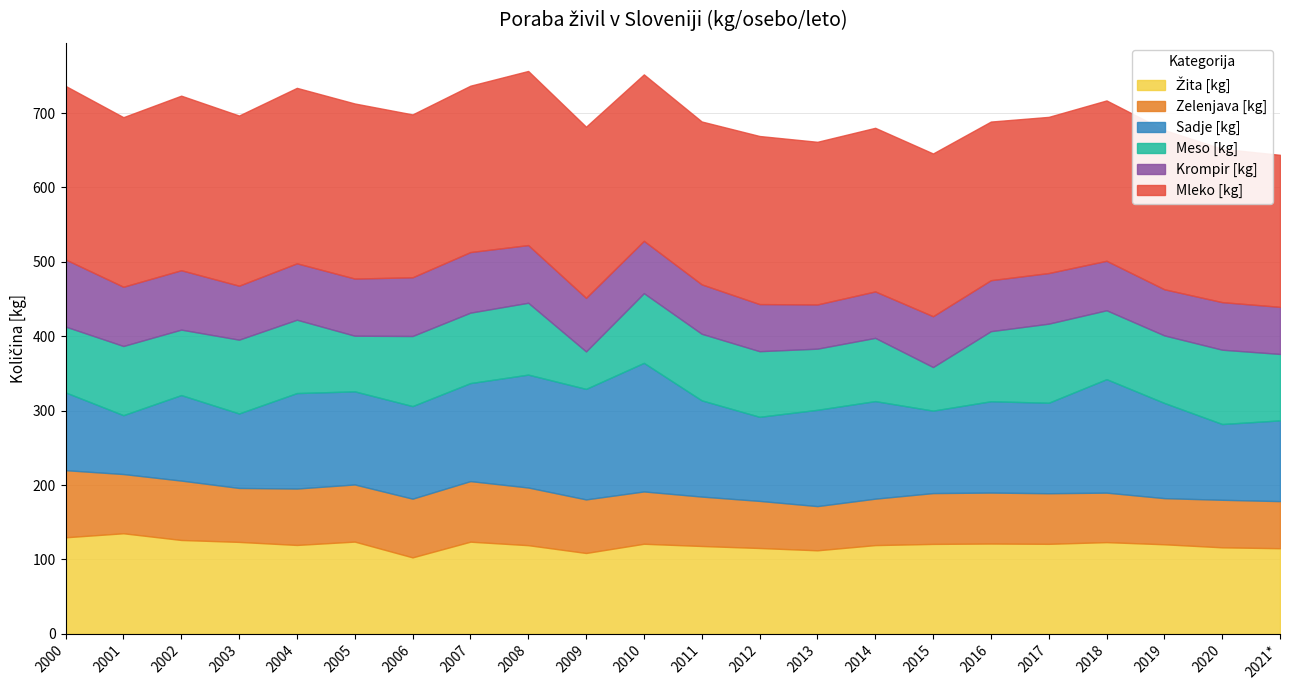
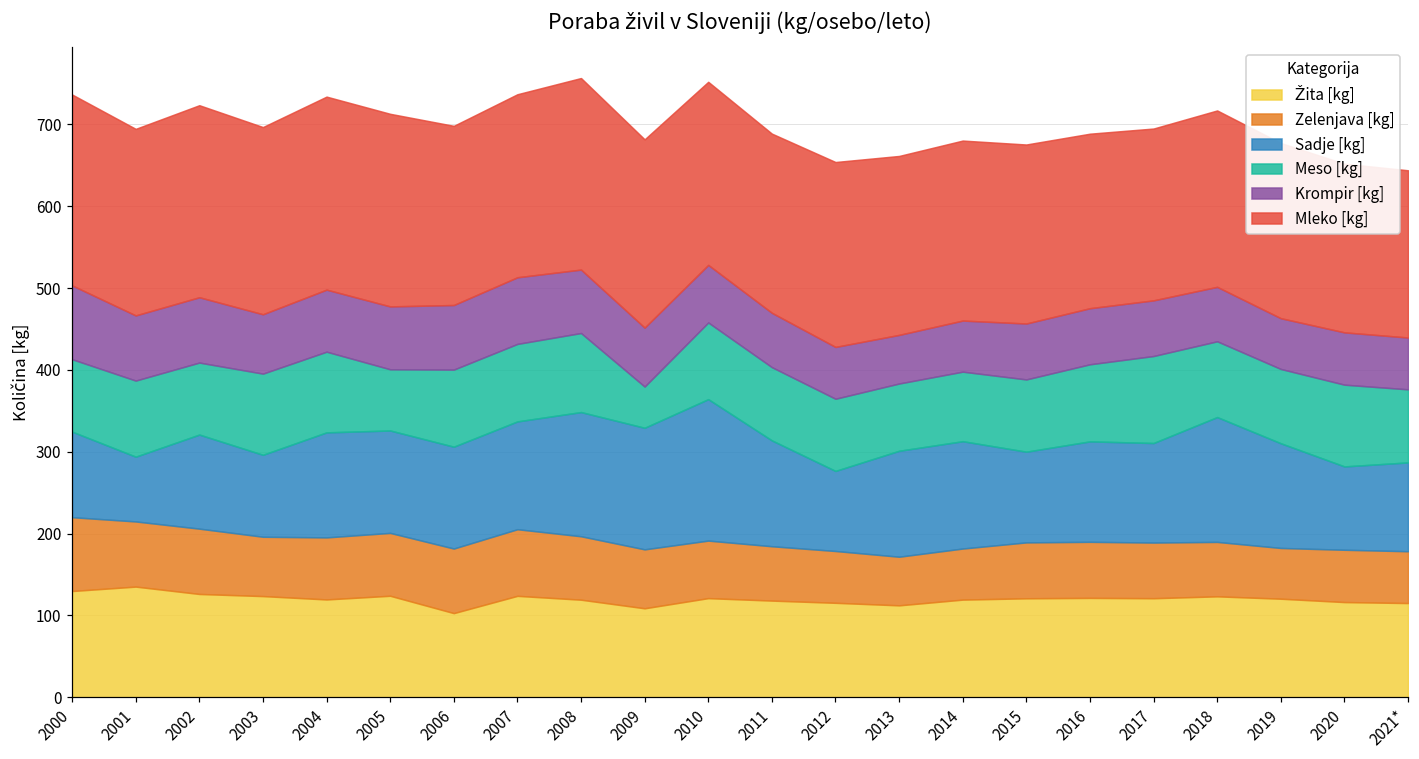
Sadje [kg], 2012: 110 -> 100
Meso [kg], 2015: 60 -> 90
